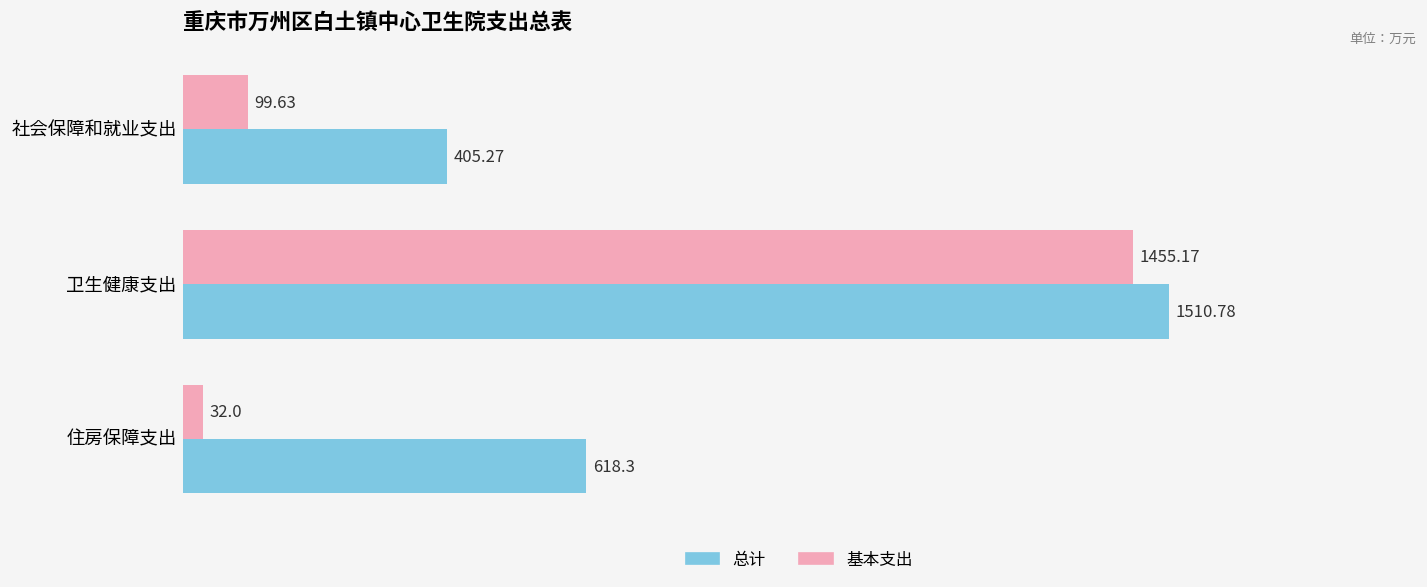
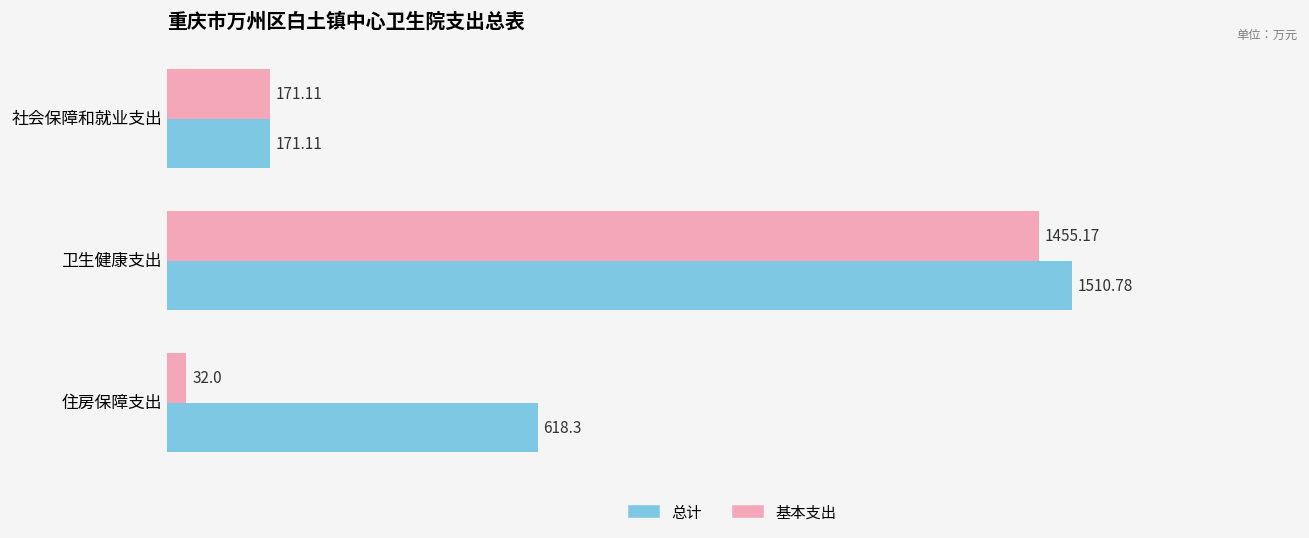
基本支出, 社会保障和就业支出: 99.63 -> 171.11
总计, 社会保障和就业支出: 405.27 -> 171.11
